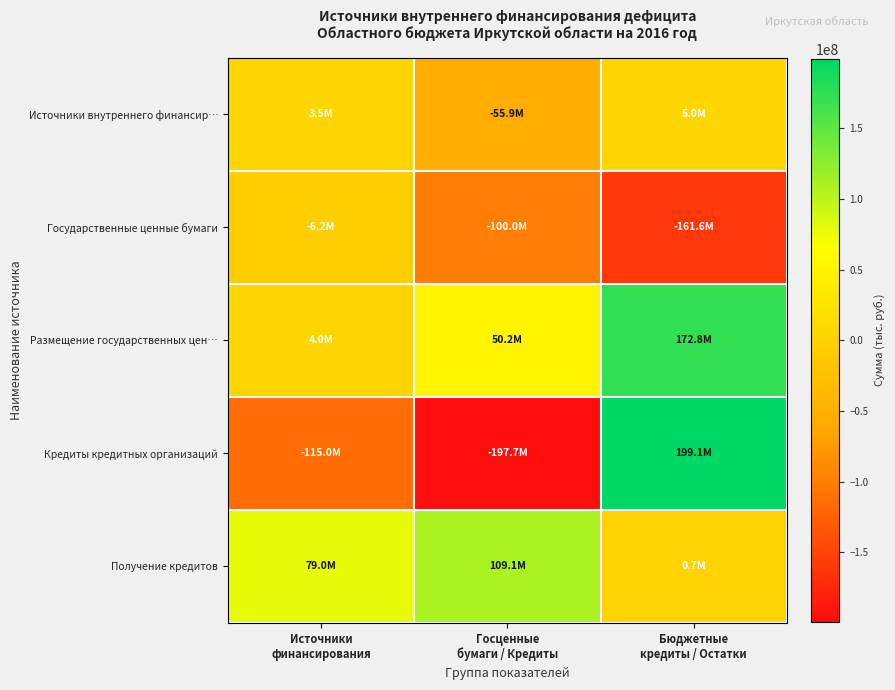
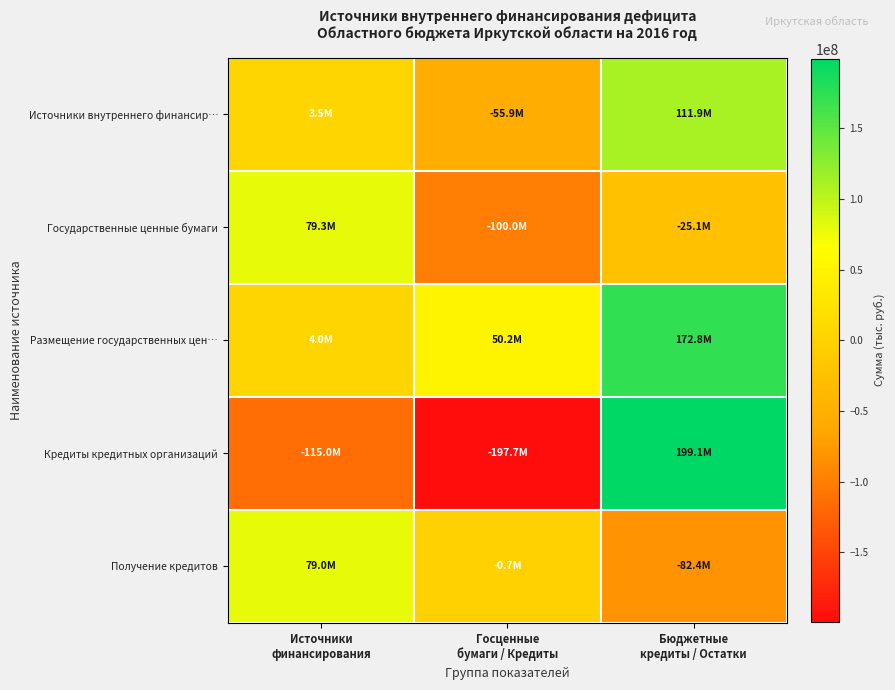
Источники внутреннего финансир…, Бюджетные кредиты / Остатки: 5.0M -> 111.9M
Государственные ценные бумаги, Источники финансирования: -6.2M -> 79.3M
Государственные ценные бумаги, Бюджетные кредиты / Остатки: -161.6M -> -25.1M
Получение кредитов, Госценные бумаги / Кредиты: 109.1M -> -0.7M
Получение кредитов, Бюджетные кредиты / Остатки: 0.7M -> -82.4M
